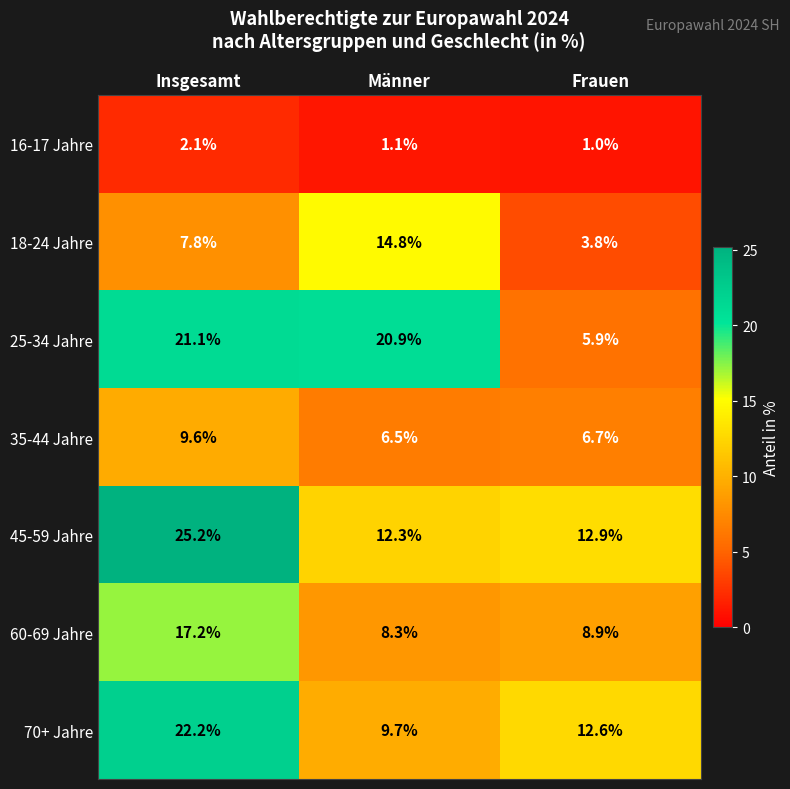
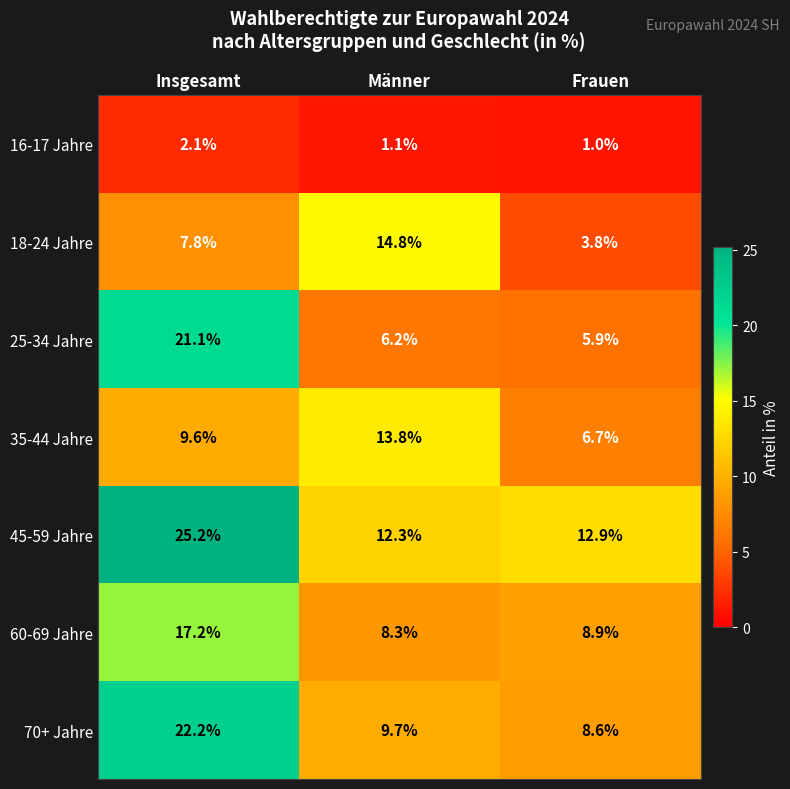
25-34 Jahre, Männer: 20.9% -> 6.2%
35-44 Jahre, Männer: 6.5% -> 13.8%
70+ Jahre, Frauen: 12.6% -> 8.6%
